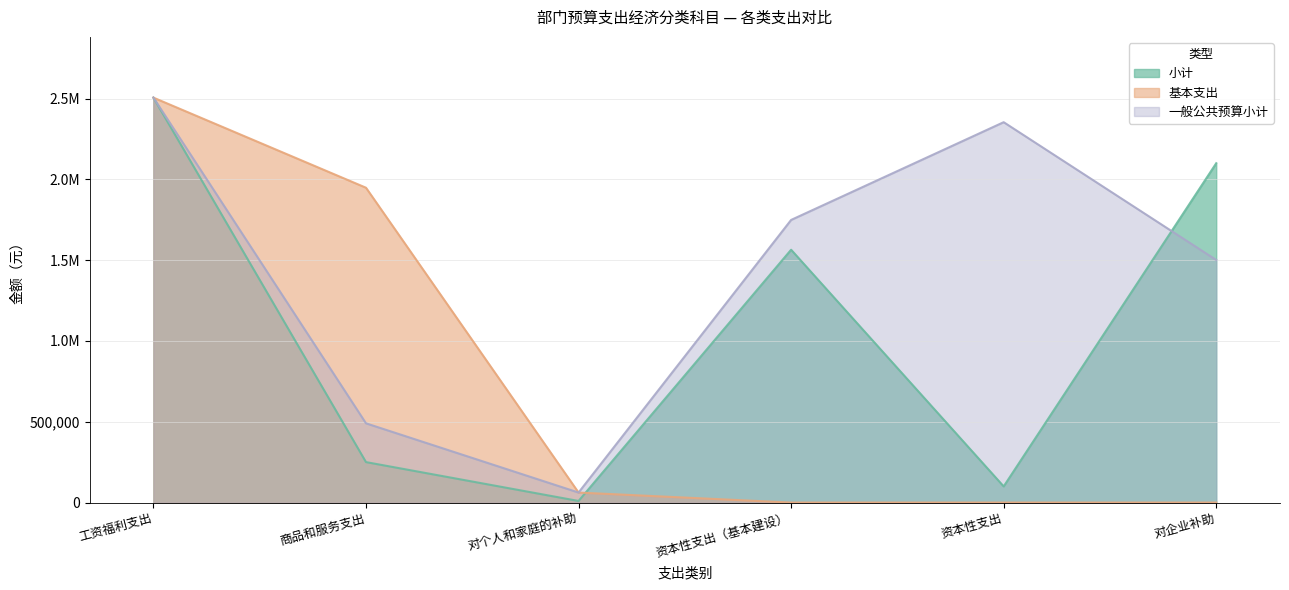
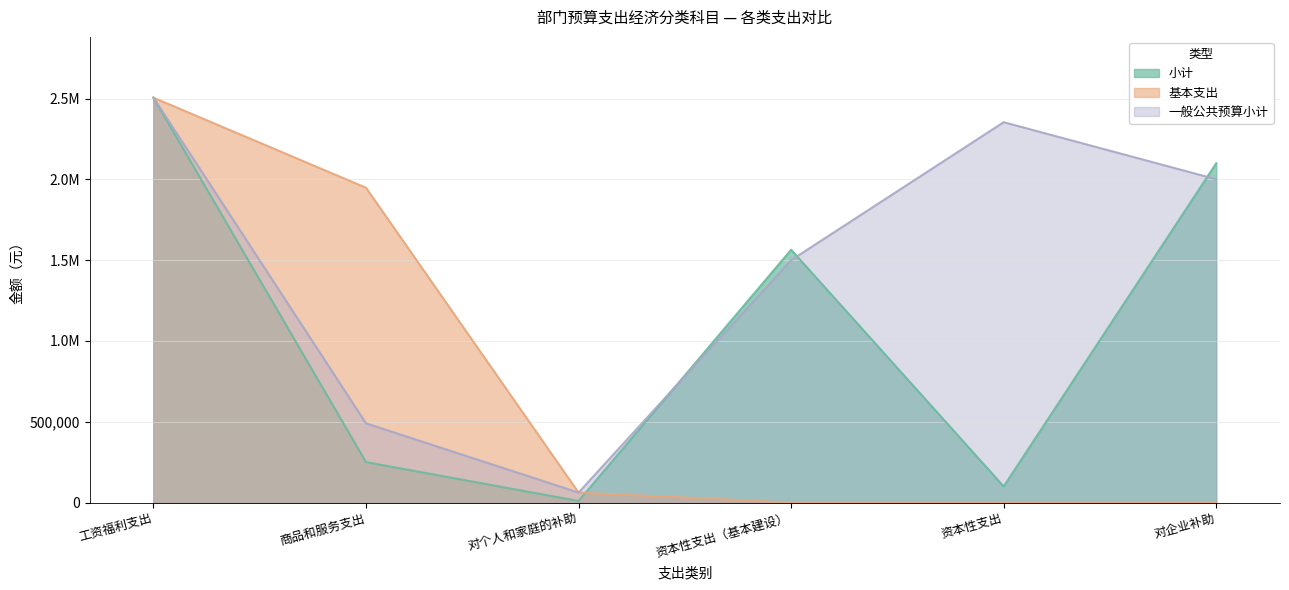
一般公共预算小计, 资本性支出（基本建设）: 1,750,000 -> 1,500,000
一般公共预算小计, 对企业补助: 1,500,000 -> 2,000,000
